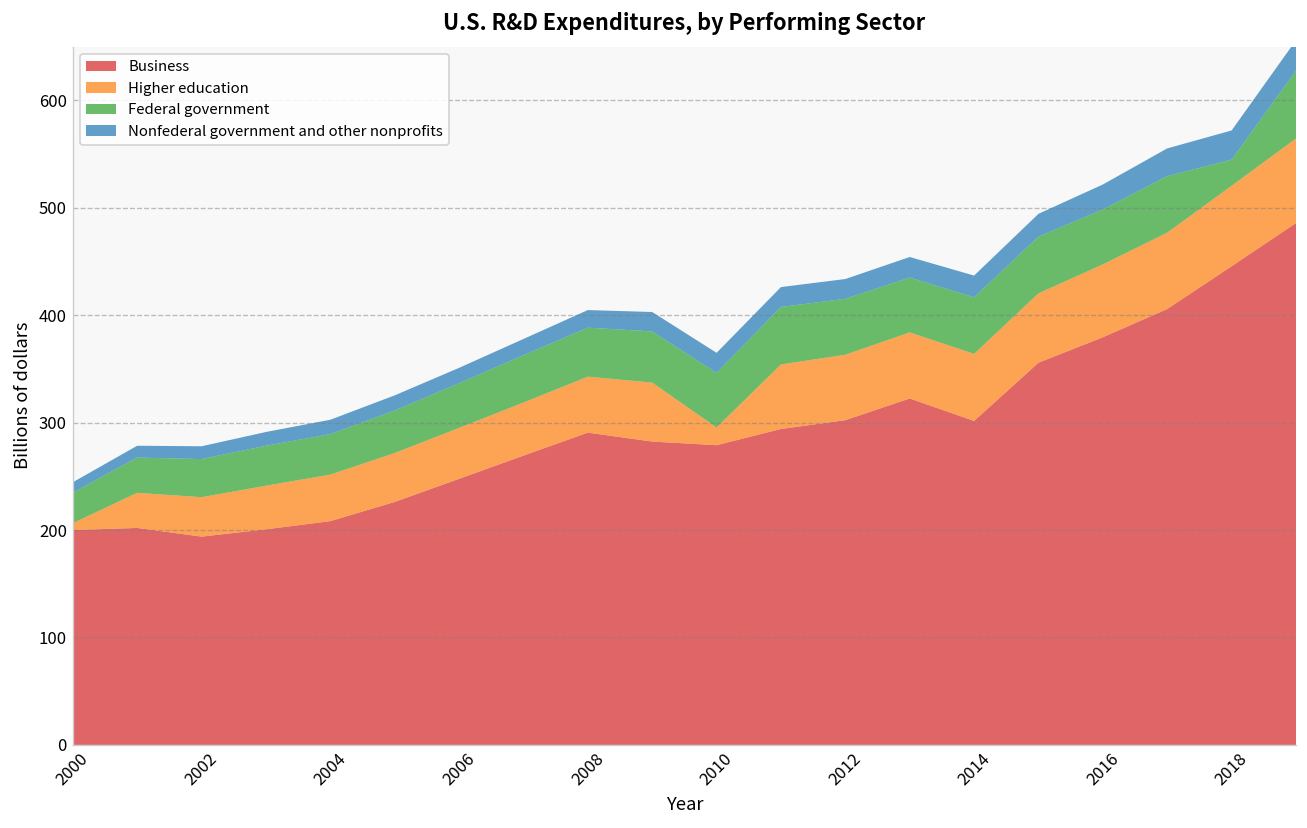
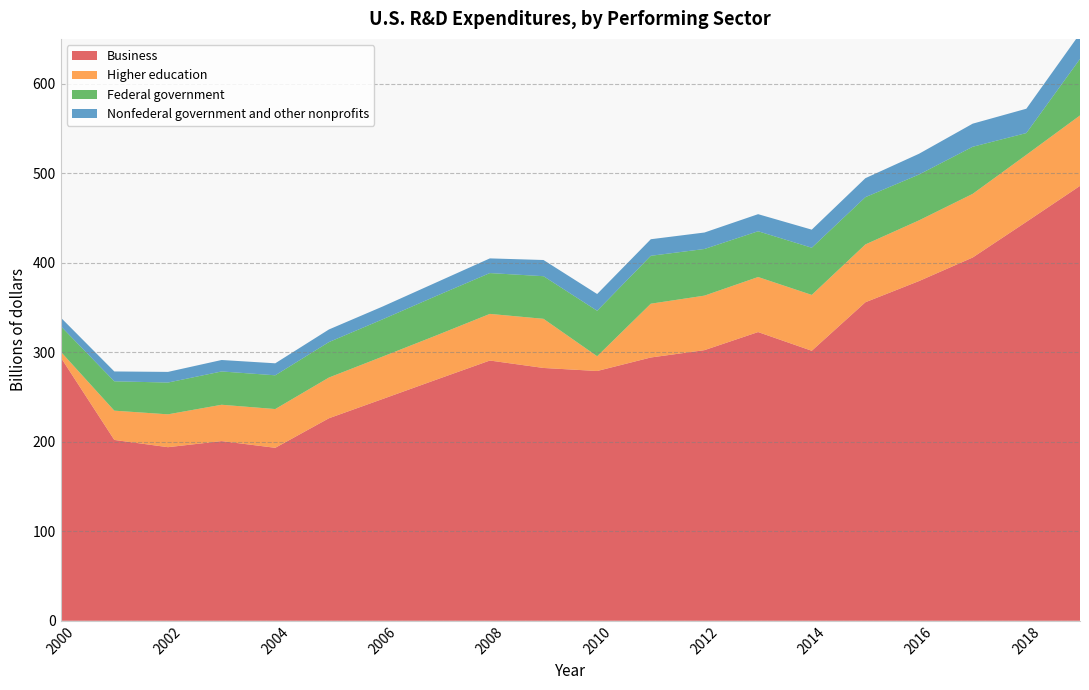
Business, 2000: 200 -> 290
Business, 2004: 210 -> 190
